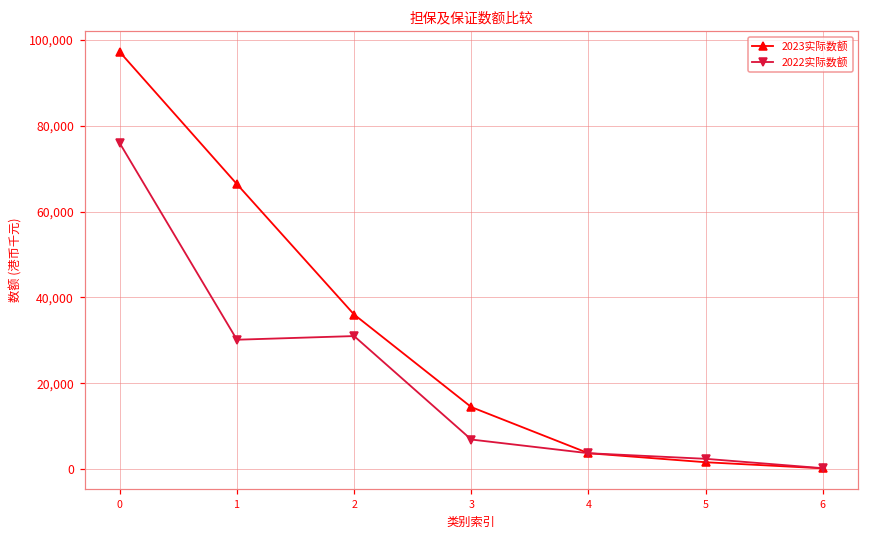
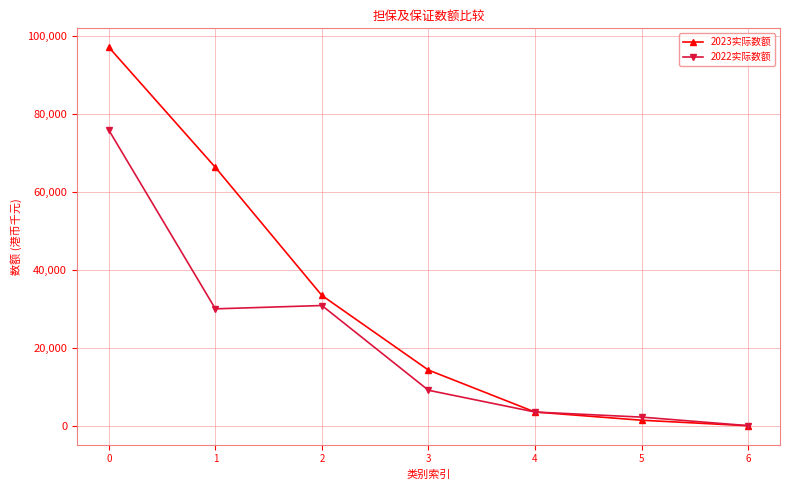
2023实际数额, 2: 36,000 -> 34,000
2022实际数额, 3: 7,000 -> 9,000
